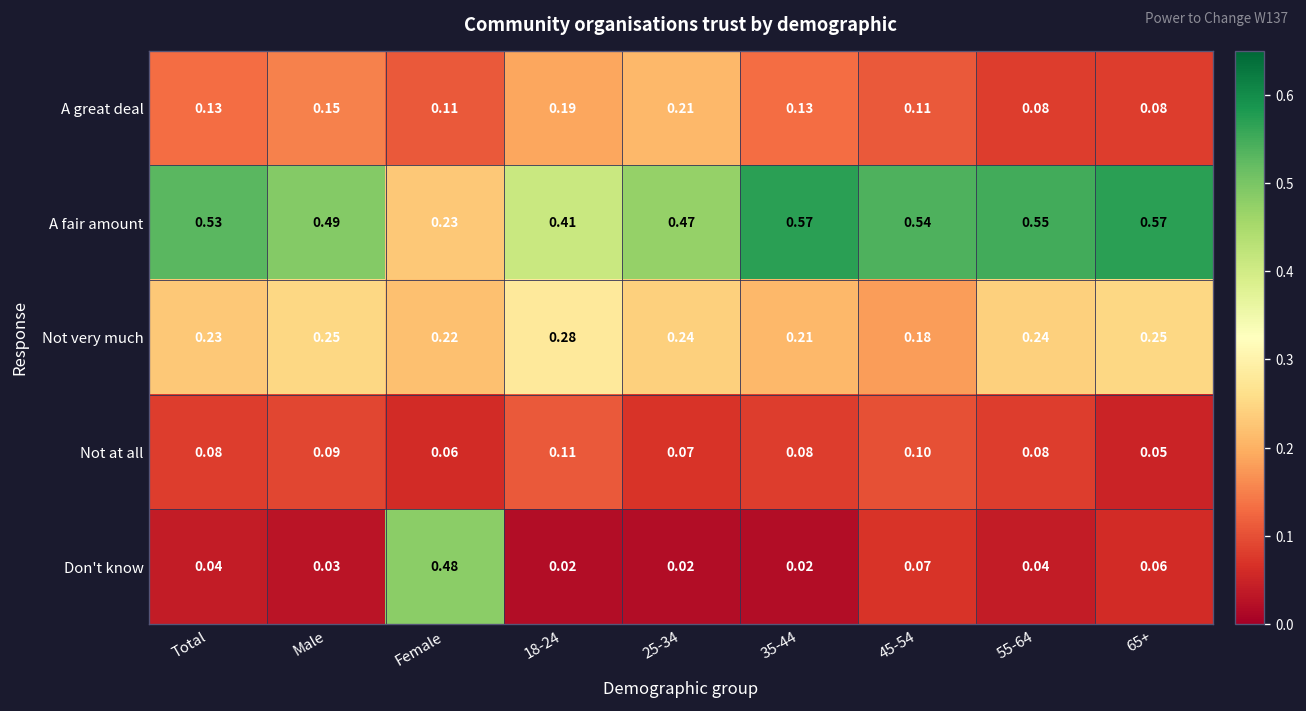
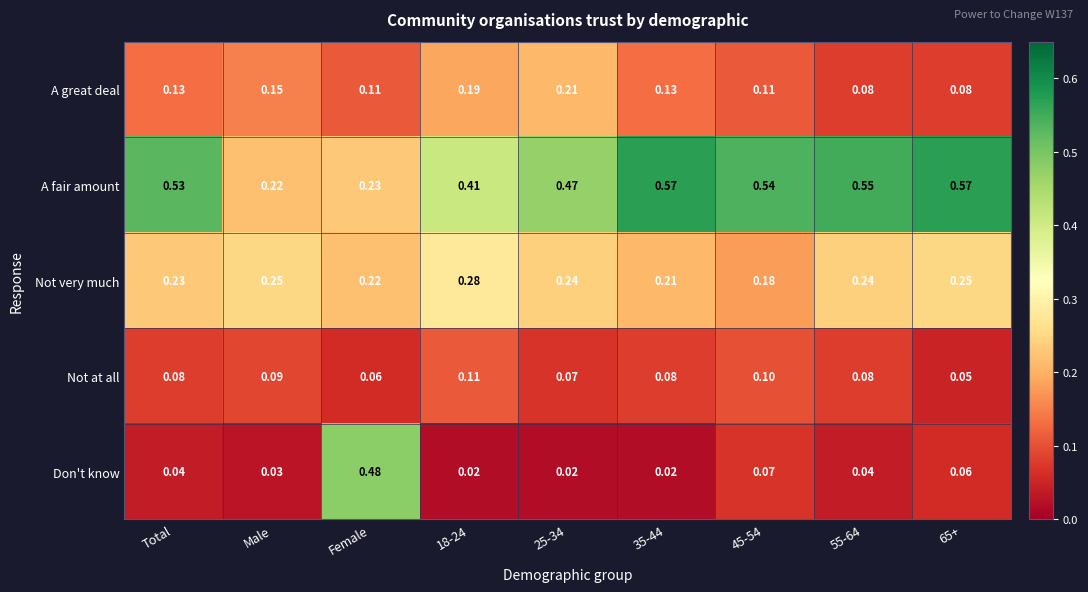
A fair amount, Male: 0.49 -> 0.22
